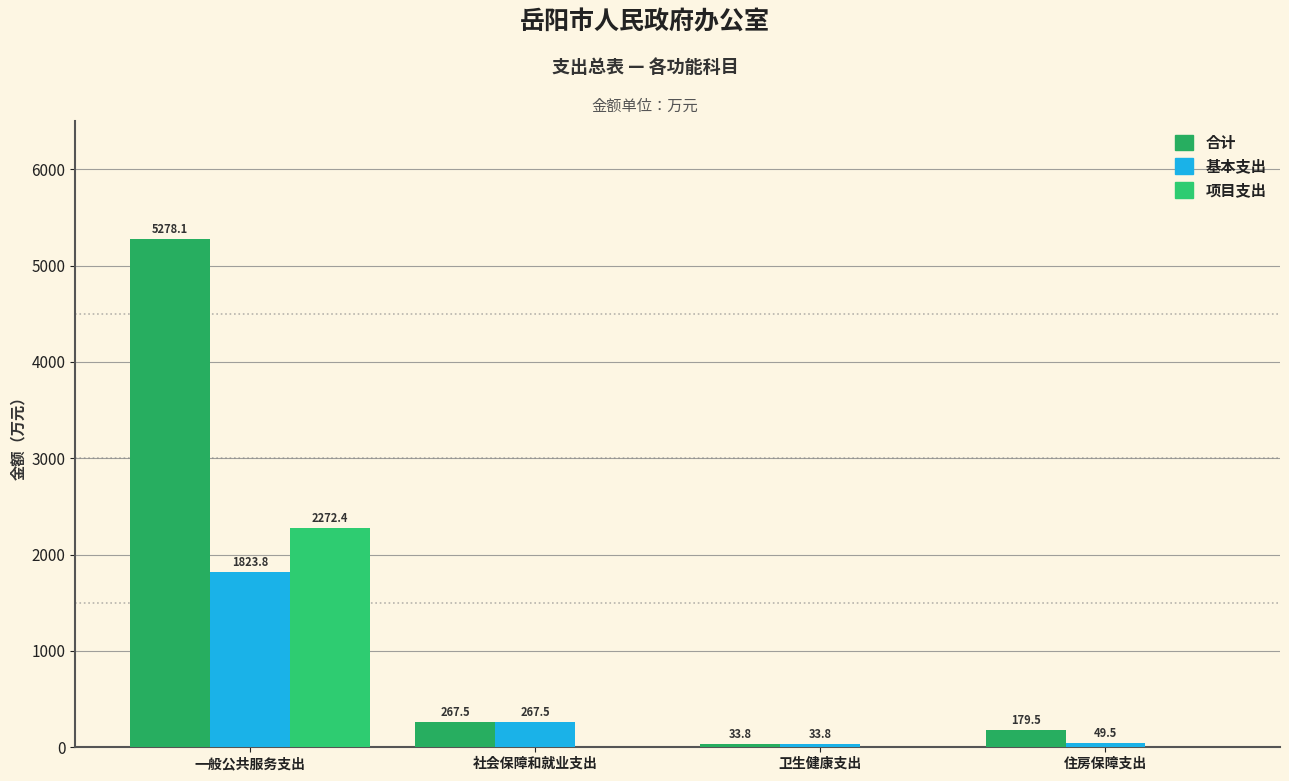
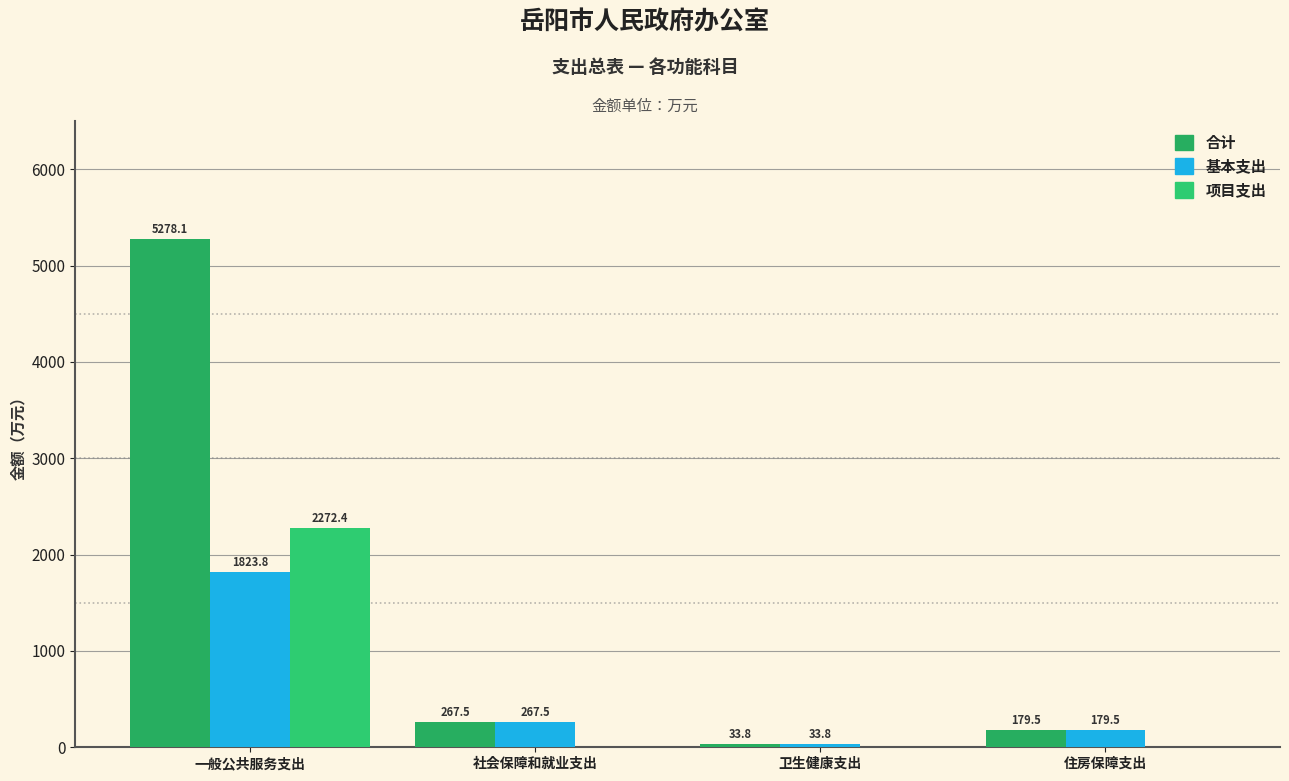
基本支出, 住房保障支出: 49.5 -> 179.5
